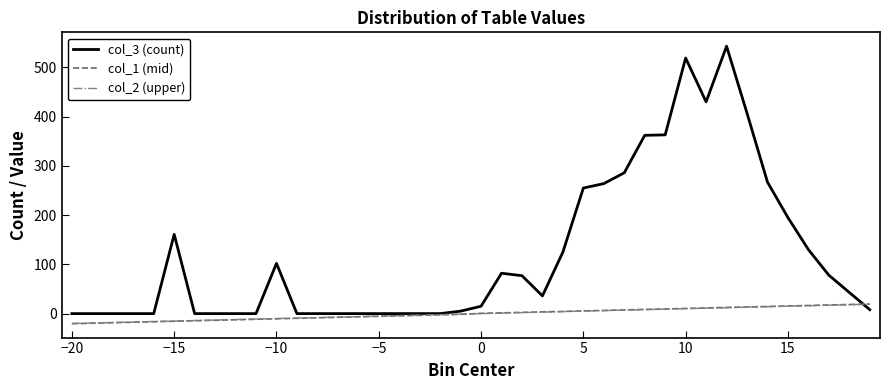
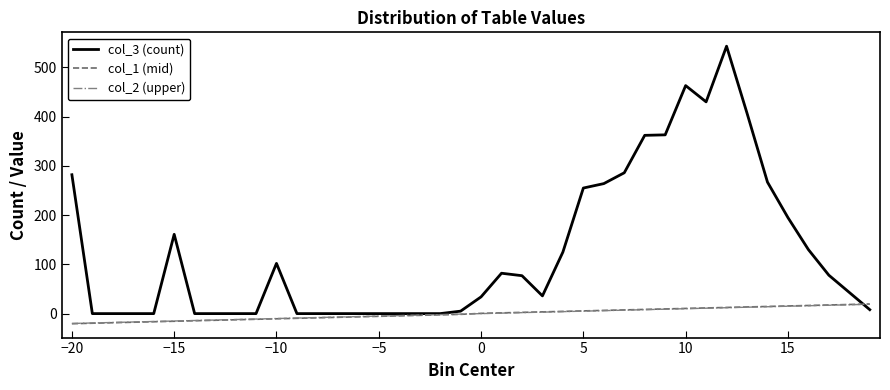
col_3 (count), −20: 0 -> 280
col_3 (count), 0: 20 -> 30
col_3 (count), 10: 520 -> 460
